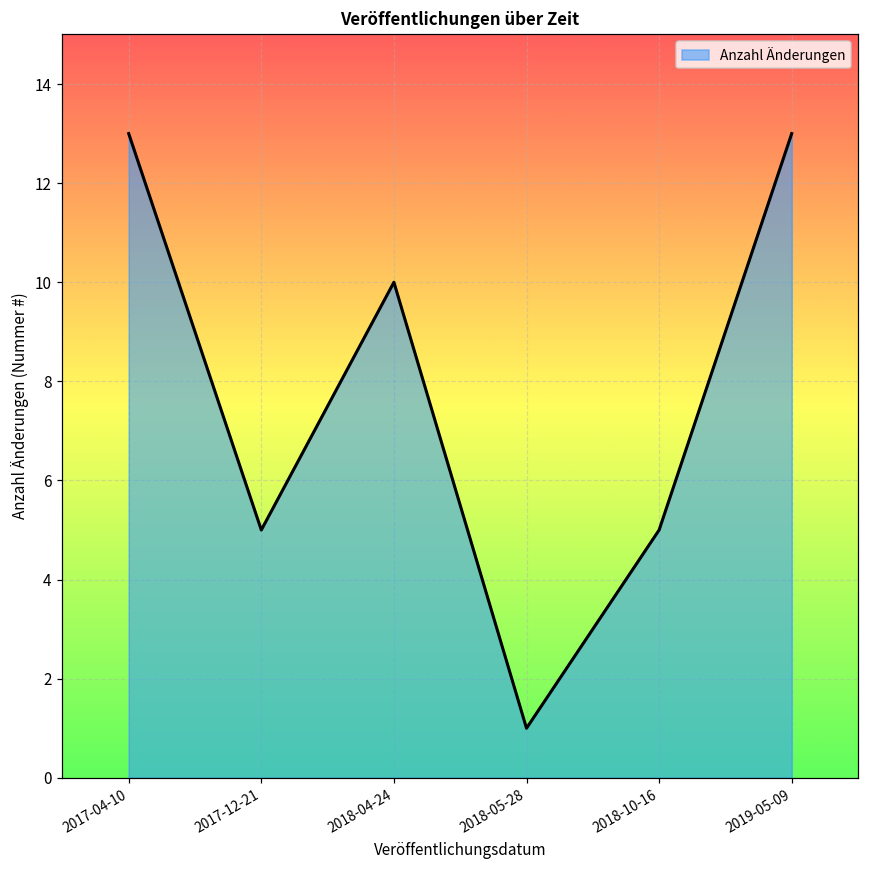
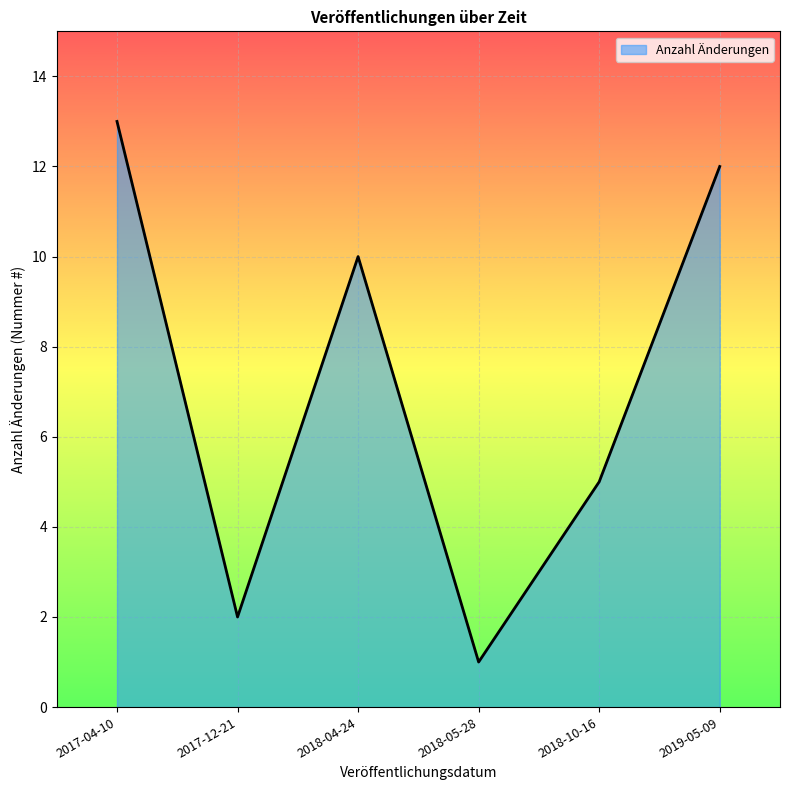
2017-12-21: 5 -> 2
2019-05-09: 13 -> 12
